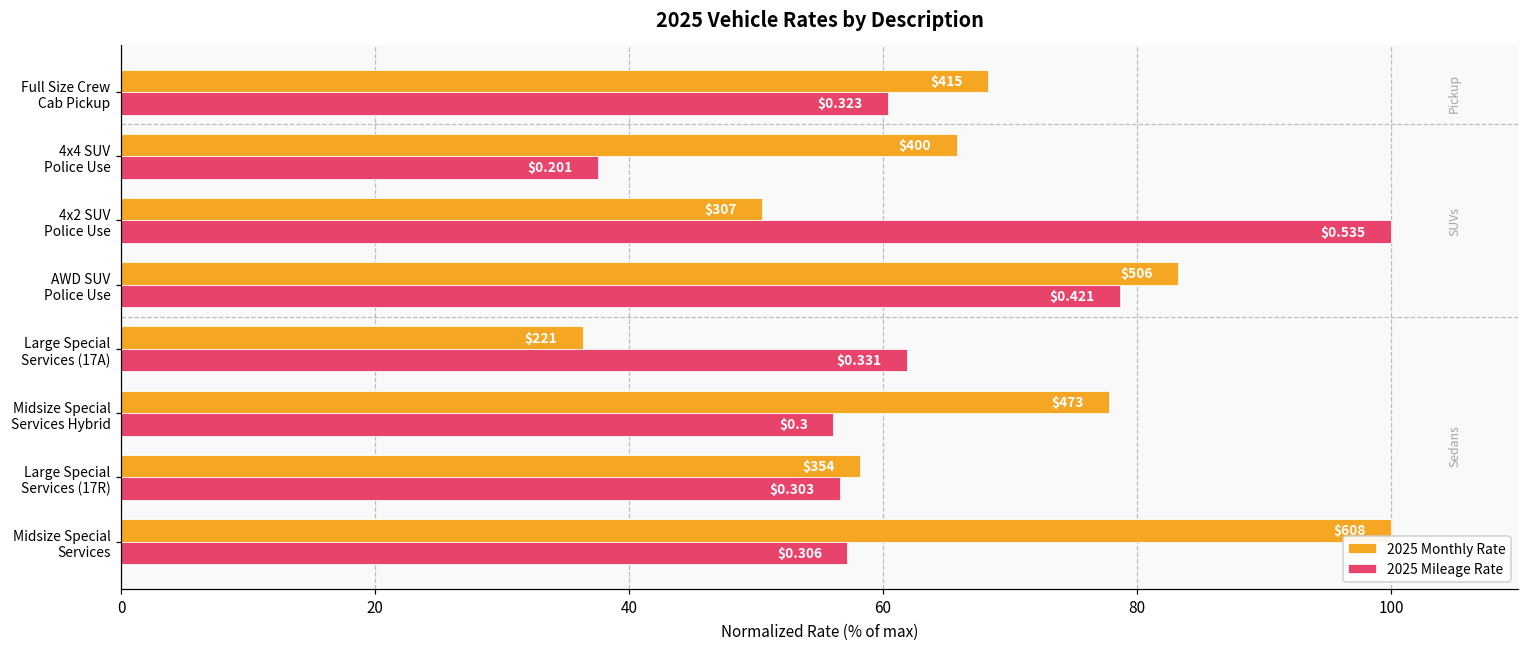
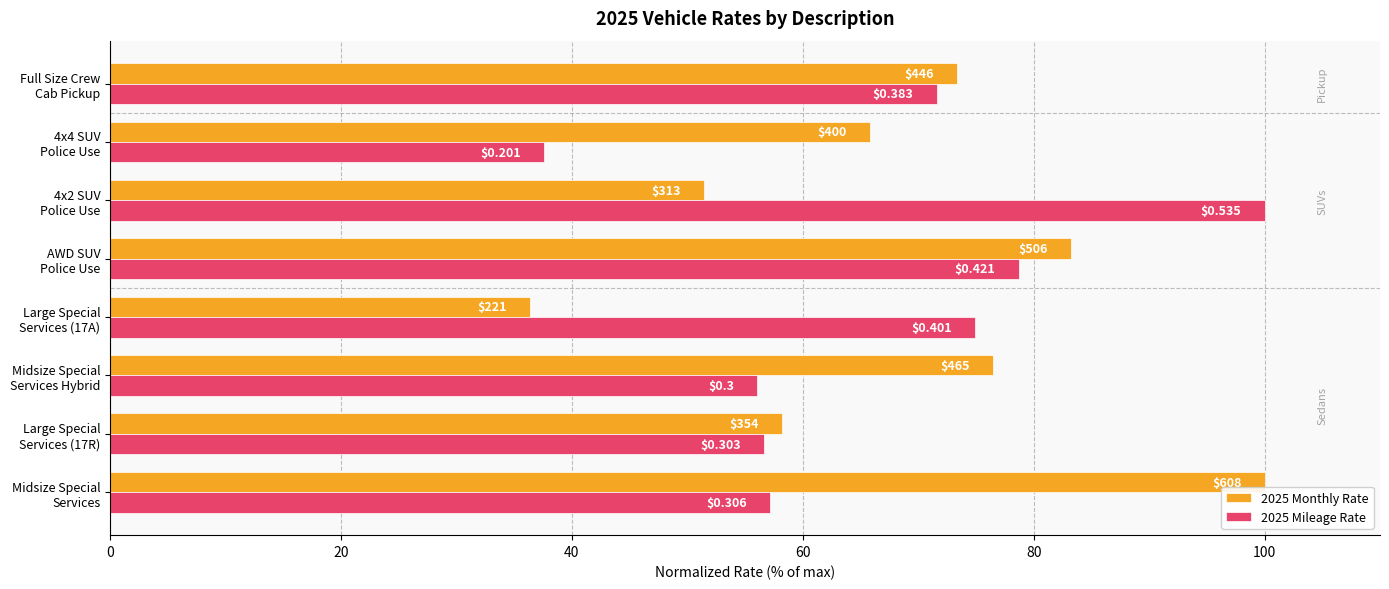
2025 Monthly Rate, Full Size Crew Cab Pickup: $415 -> $446
2025 Mileage Rate, Full Size Crew Cab Pickup: $0.323 -> $0.383
2025 Monthly Rate, 4x2 SUV Police Use: $307 -> $313
2025 Mileage Rate, Large Special Services (17A): $0.331 -> $0.401
2025 Monthly Rate, Midsize Special Services Hybrid: $473 -> $465
